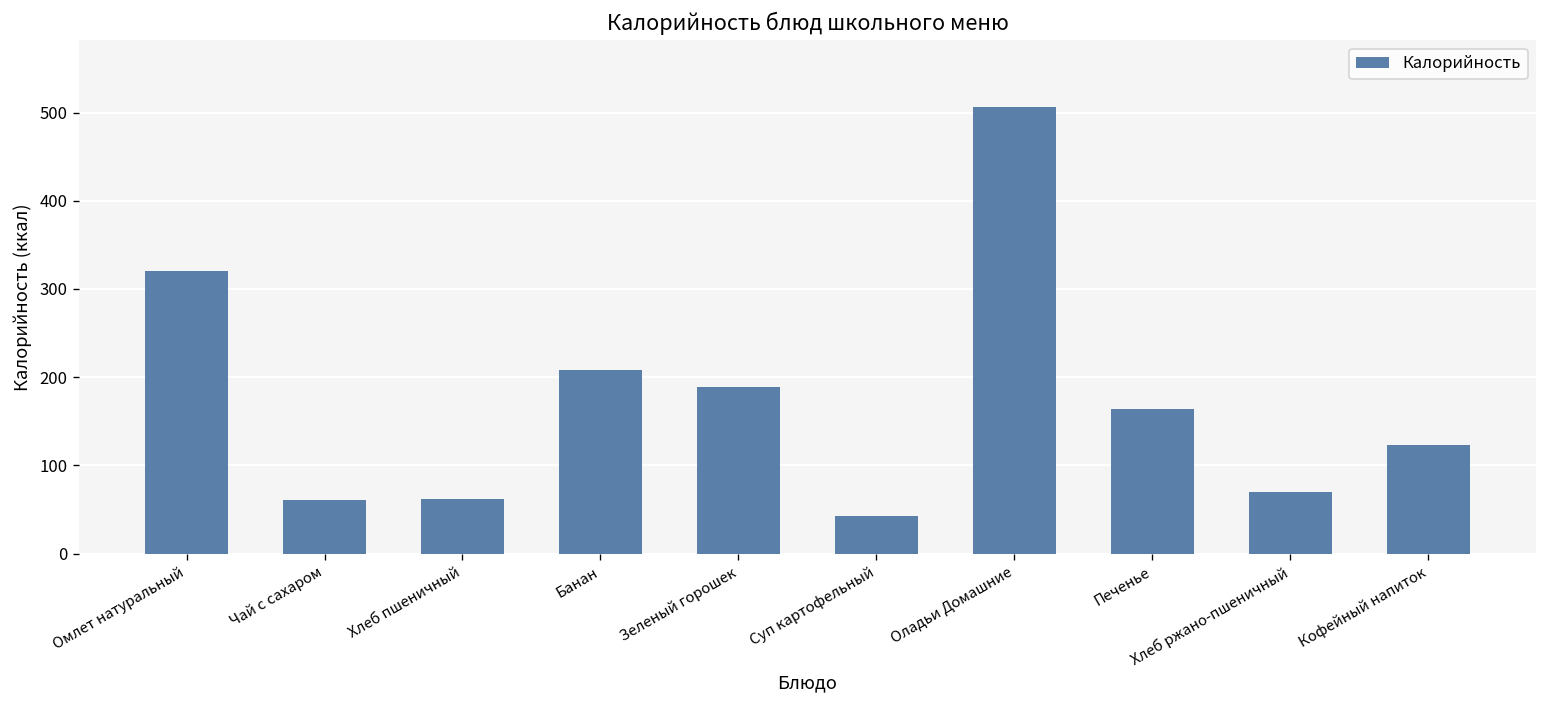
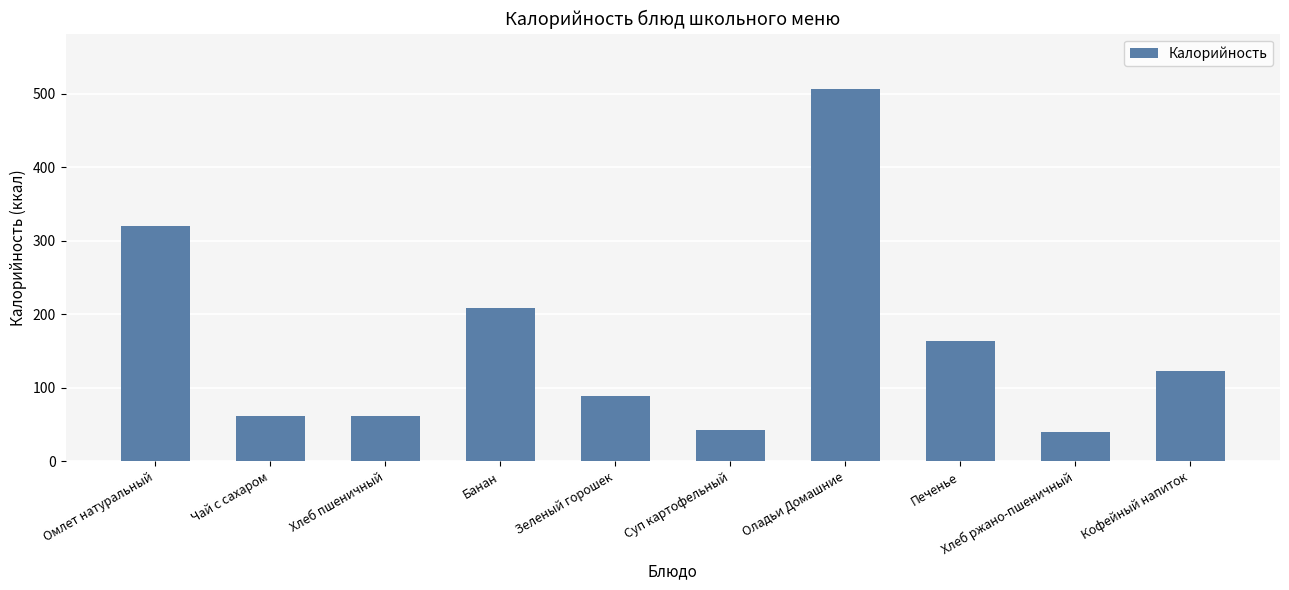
Зеленый горошек: 190 -> 90
Хлеб ржано-пшеничный: 70 -> 40
